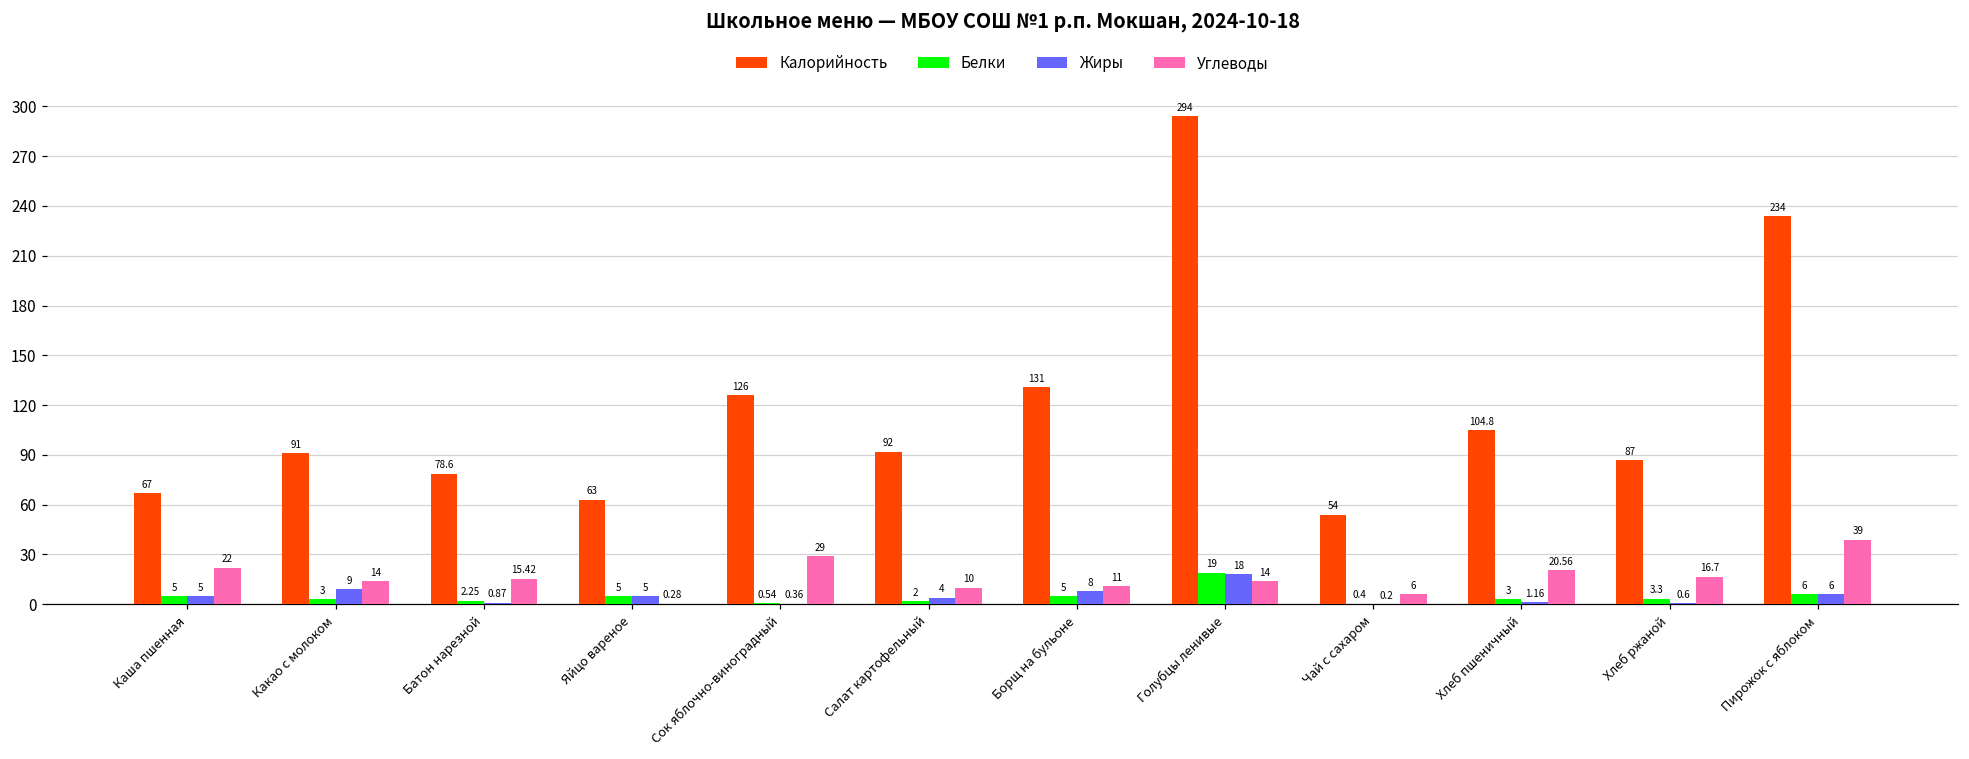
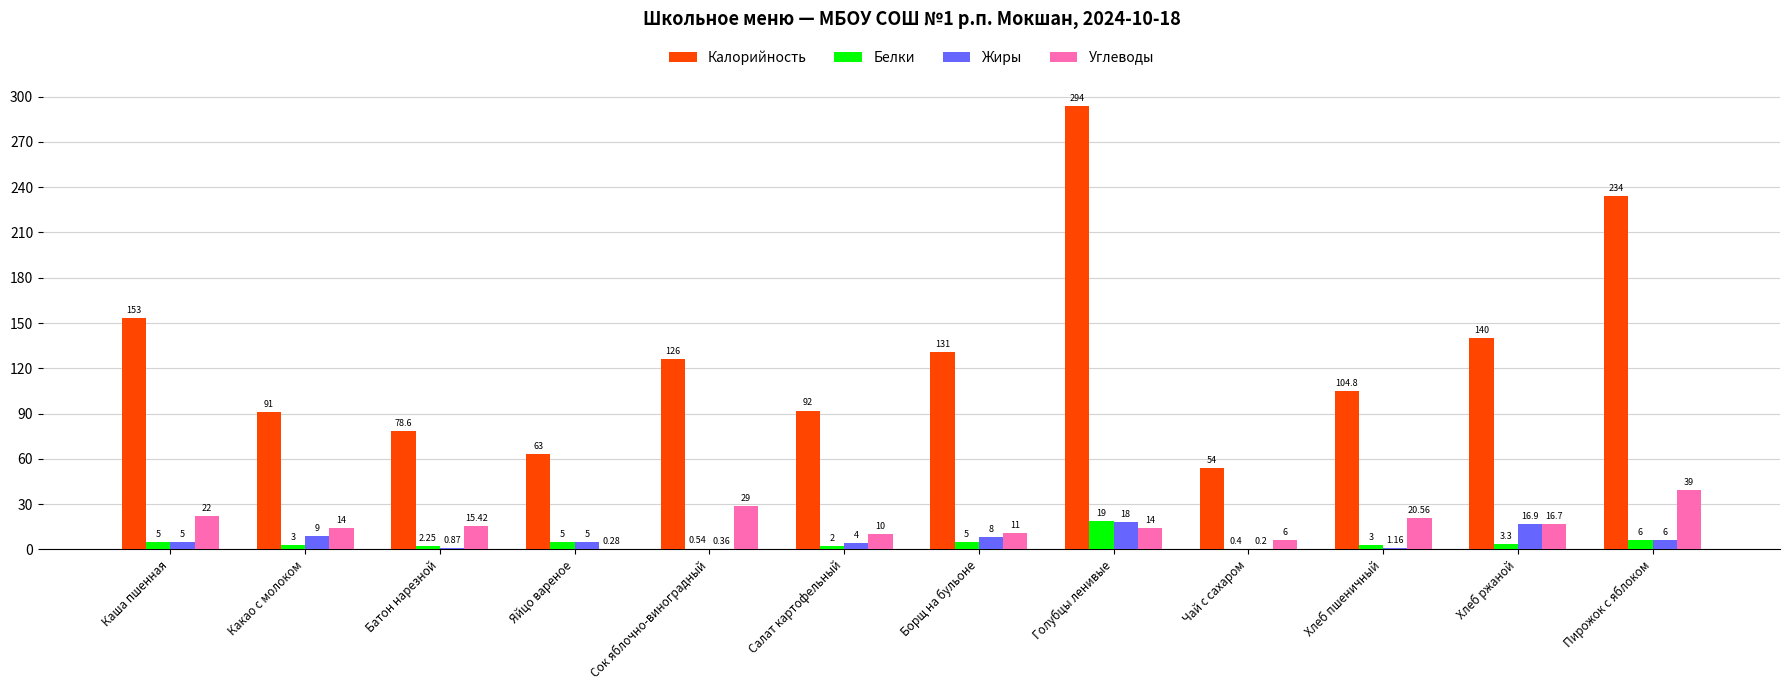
Калорийность, Каша пшенная: 67 -> 153
Калорийность, Хлеб ржаной: 87 -> 140
Жиры, Хлеб ржаной: 0.6 -> 16.9
